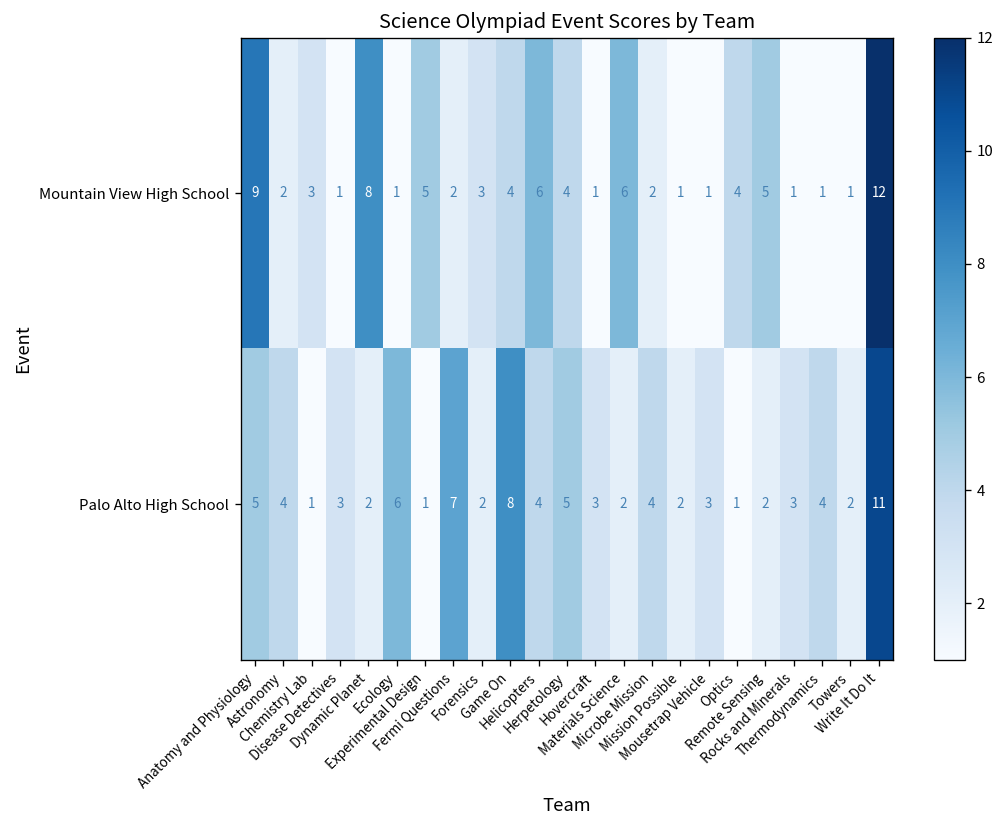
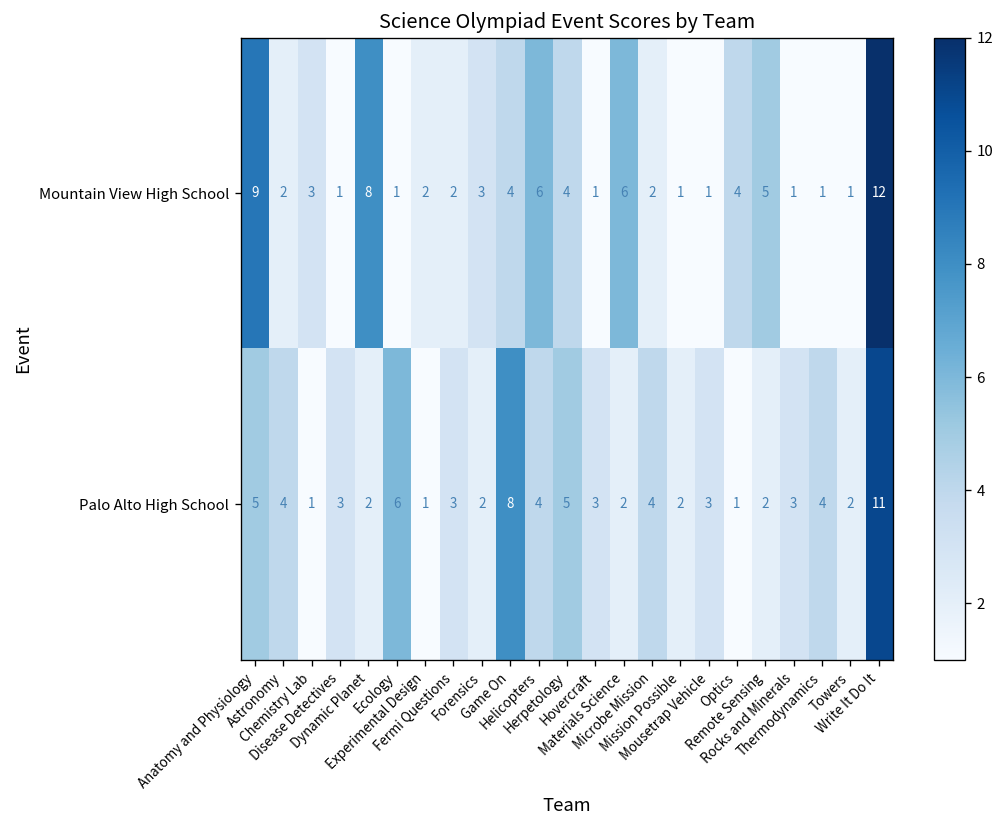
Mountain View High School, Experimental Design: 5 -> 2
Palo Alto High School, Fermi Questions: 7 -> 3
